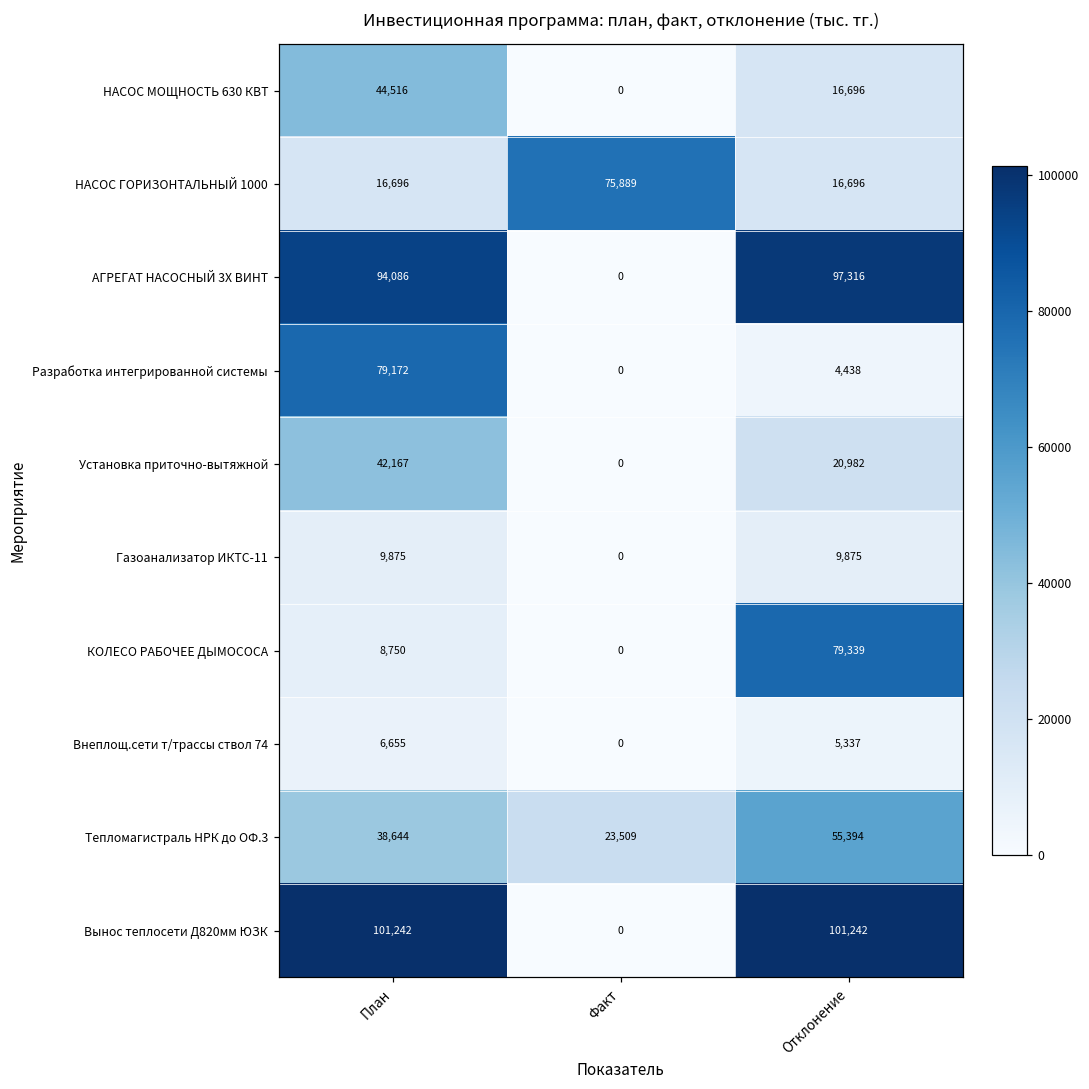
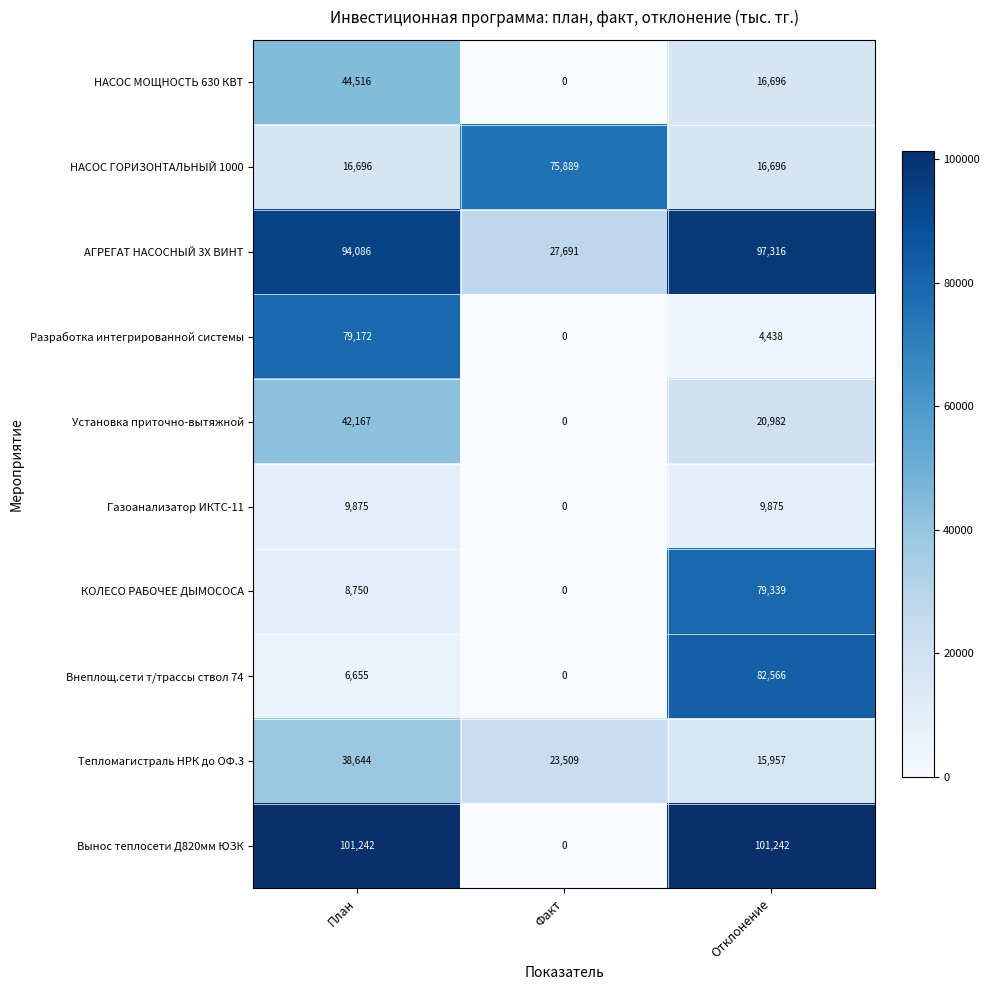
АГРЕГАТ НАСОСНЫЙ 3Х ВИНТ, Факт: 0 -> 27,691
Внеплощ.сети т/трассы ствол 74, Отклонение: 5,337 -> 82,566
Тепломагистраль НРК до ОФ.3, Отклонение: 55,394 -> 15,957
